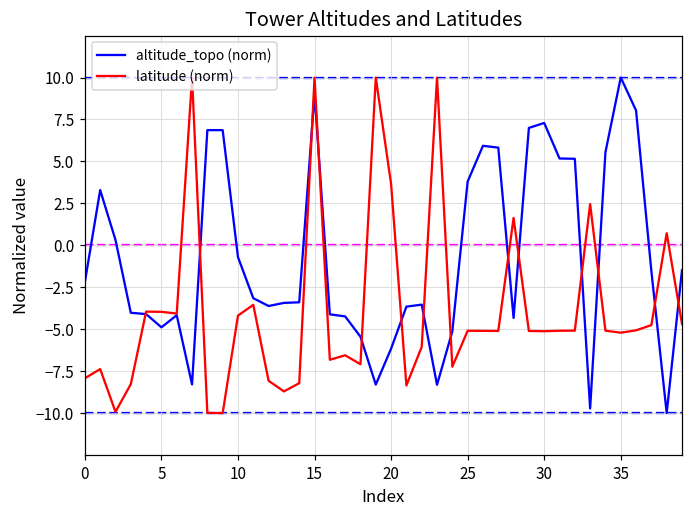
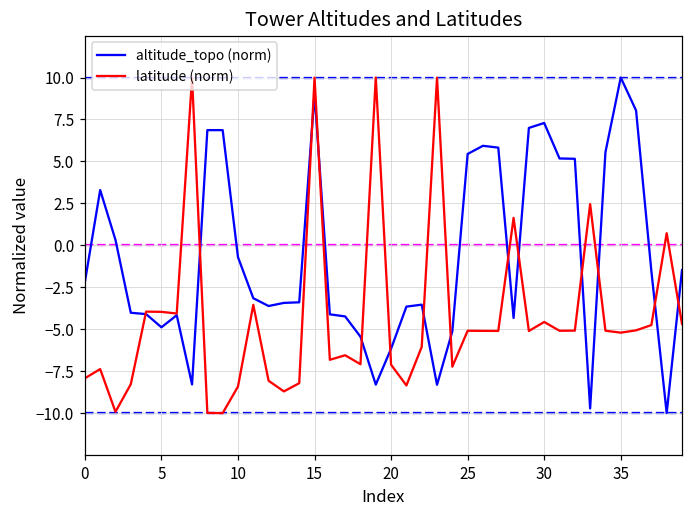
latitude (norm), 10: -4.2 -> -8.4
latitude (norm), 20: 3.7 -> -7.1
altitude_topo (norm), 25: 3.8 -> 5.4
latitude (norm), 30: -5.1 -> -4.6
